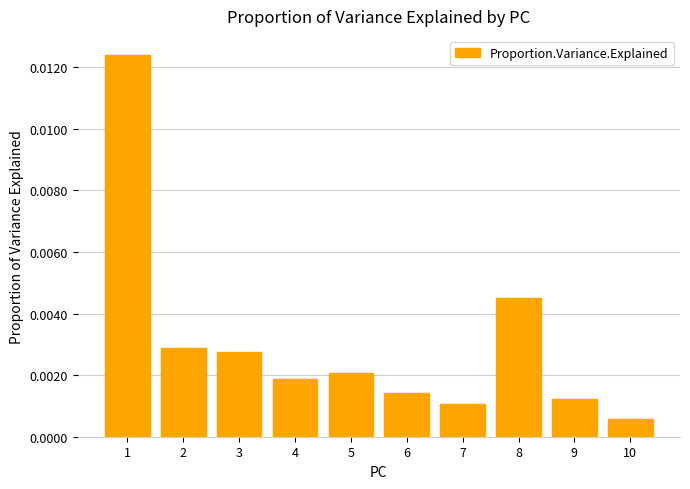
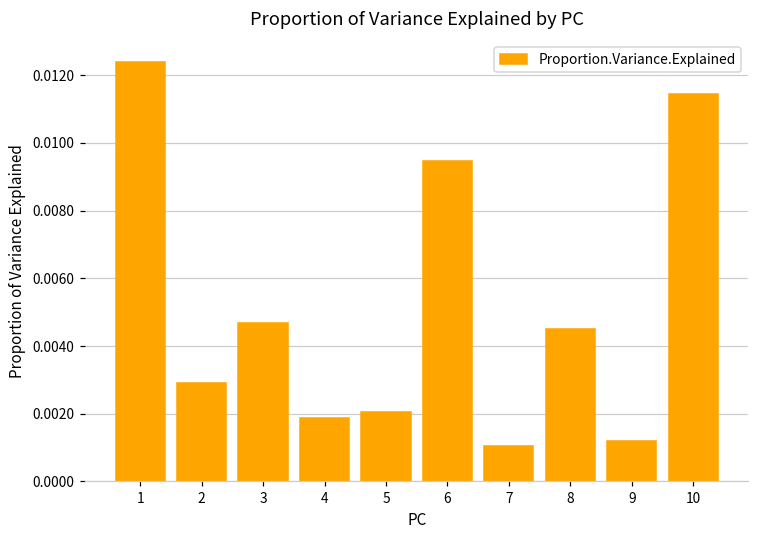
3: 0.0027 -> 0.0047
6: 0.0014 -> 0.0095
10: 0.0006 -> 0.0114
